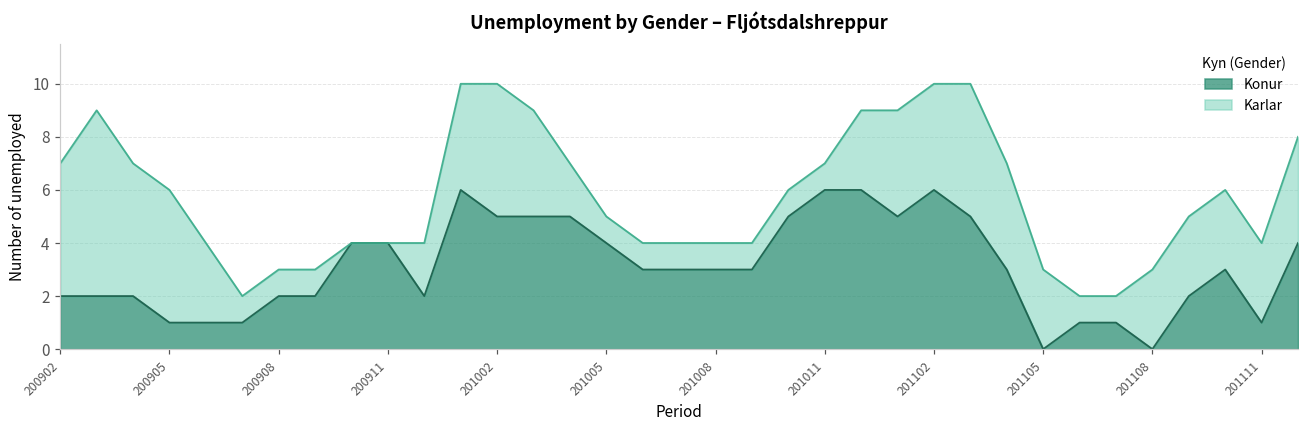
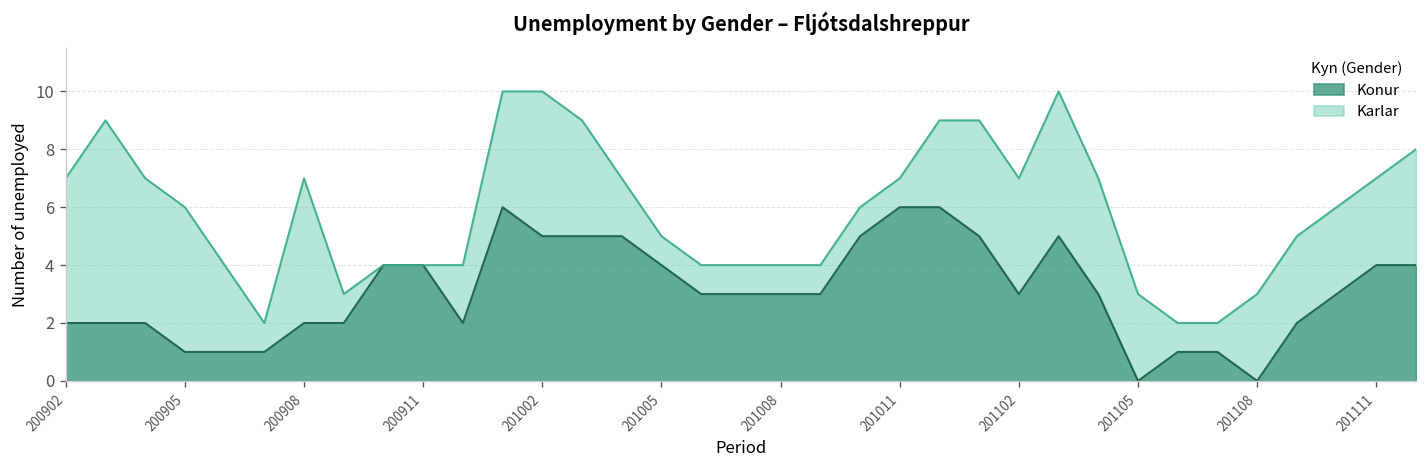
Karlar, 200908: 1 -> 5
Konur, 201102: 6 -> 3
Konur, 201111: 1 -> 4
